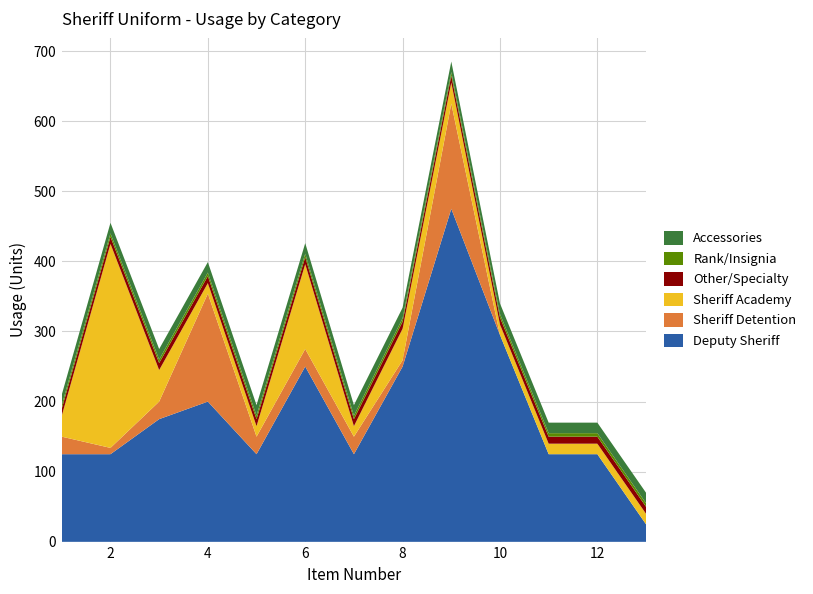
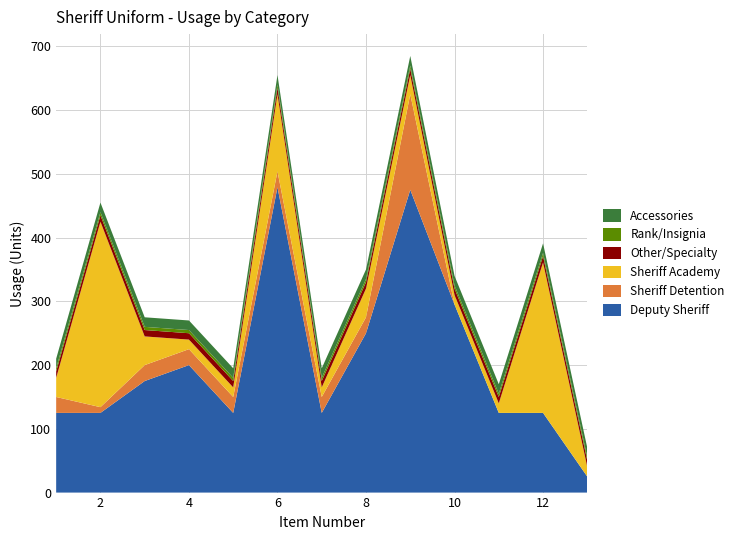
Sheriff Detention, 4: 150 -> 30
Deputy Sheriff, 6: 250 -> 480
Sheriff Detention, 8: 10 -> 30
Sheriff Academy, 12: 20 -> 240
